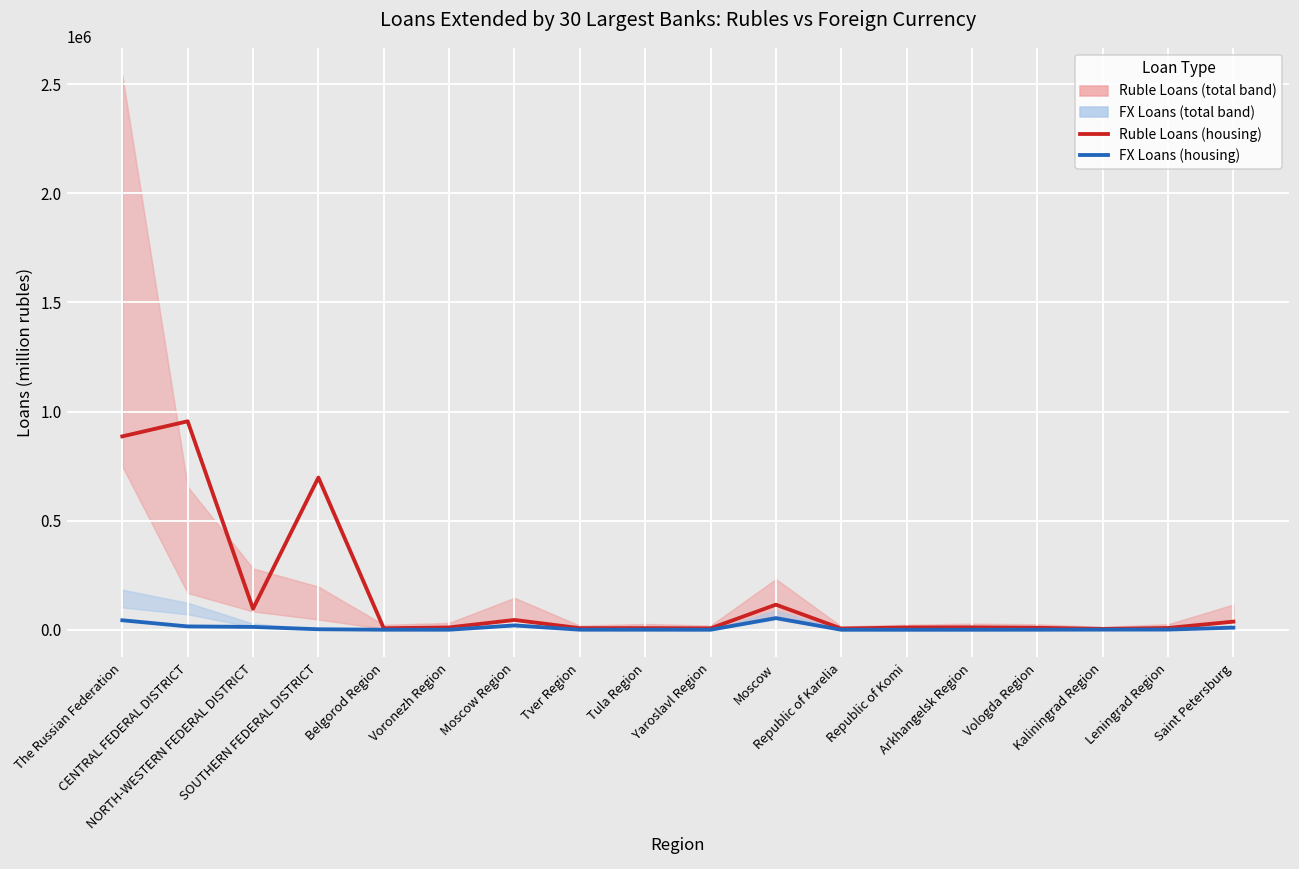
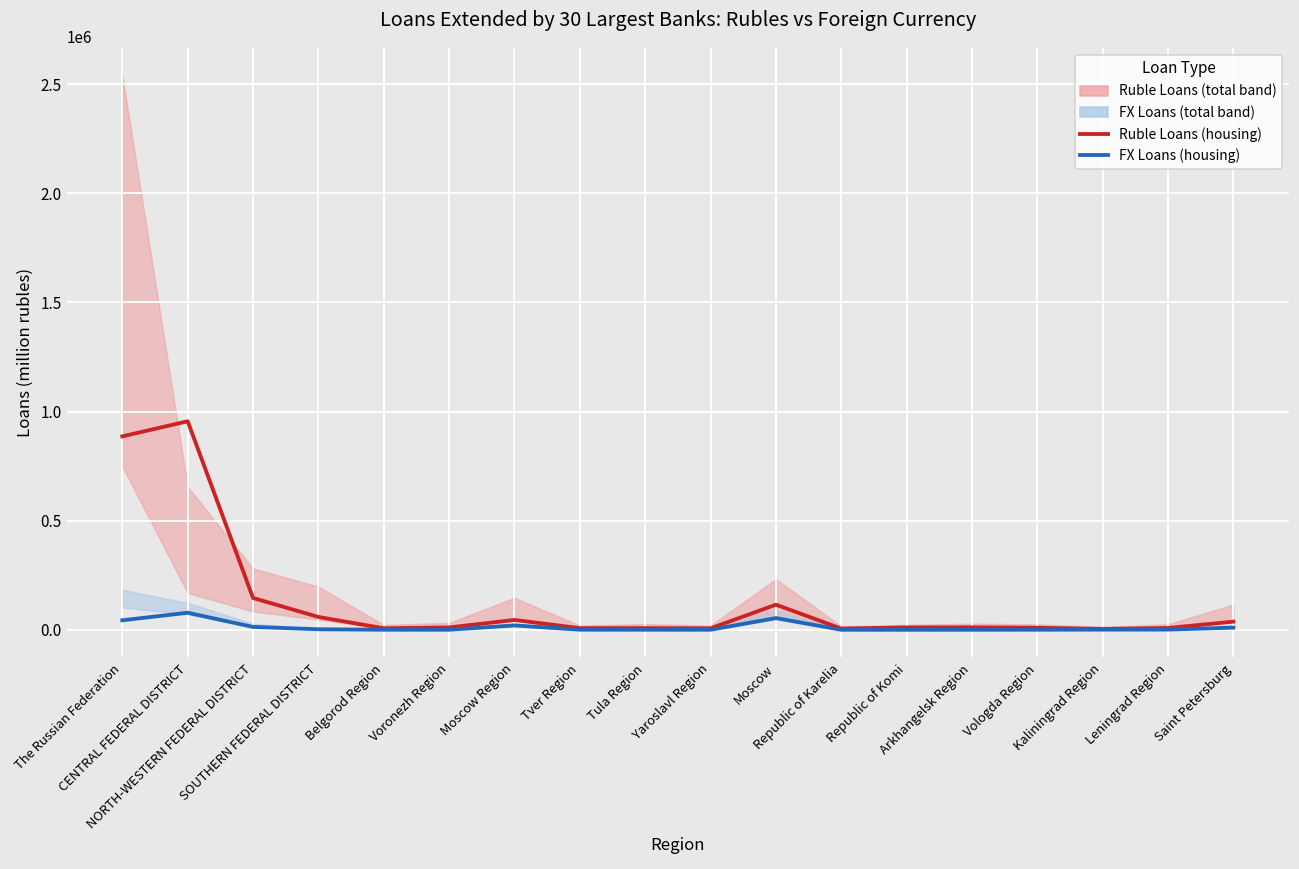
FX Loans (housing), CENTRAL FEDERAL DISTRICT: 20000 -> 80000
Ruble Loans (housing), NORTH-WESTERN FEDERAL DISTRICT: 100000 -> 150000
Ruble Loans (housing), SOUTHERN FEDERAL DISTRICT: 700000 -> 60000
